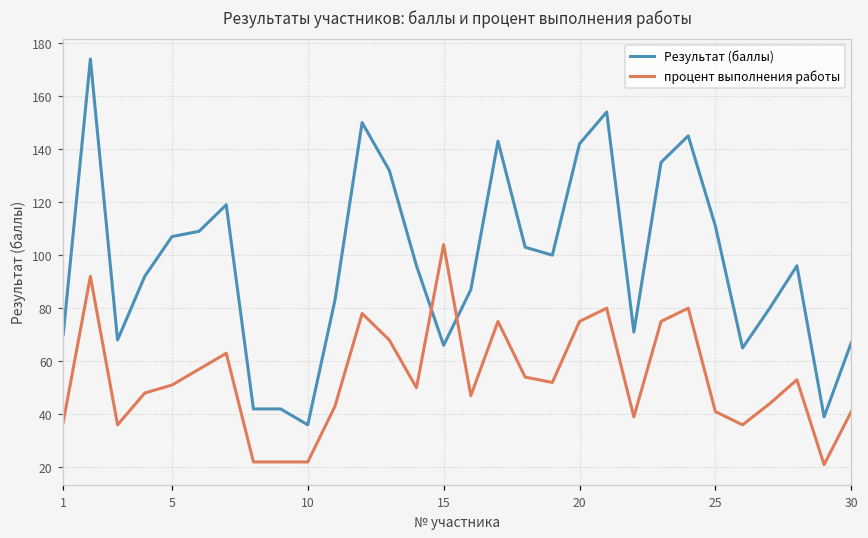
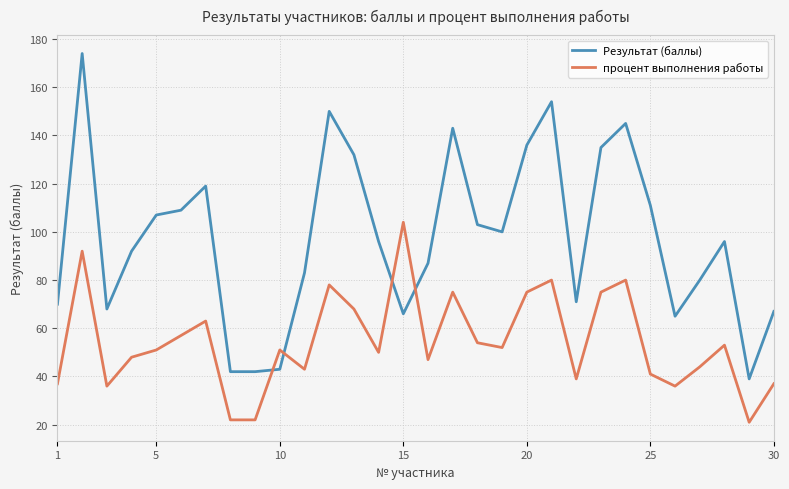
Результат (баллы), 10: 36 -> 43
процент выполнения работы, 10: 22 -> 51
Результат (баллы), 20: 142 -> 136
процент выполнения работы, 30: 41 -> 37
